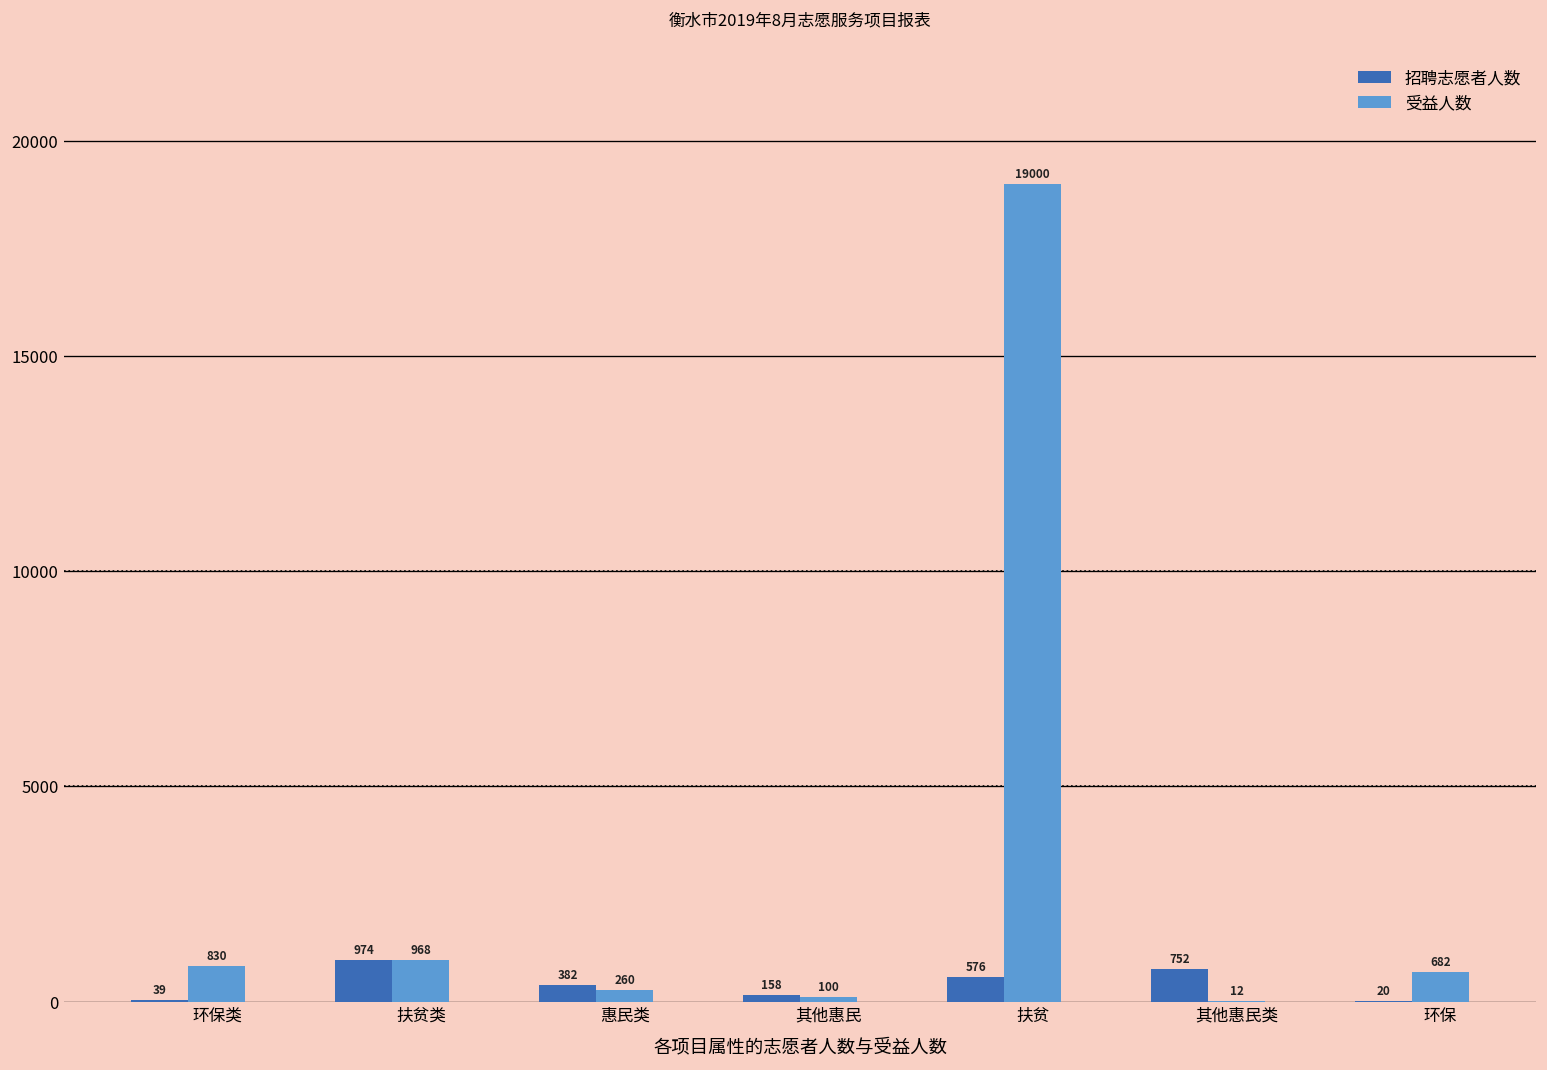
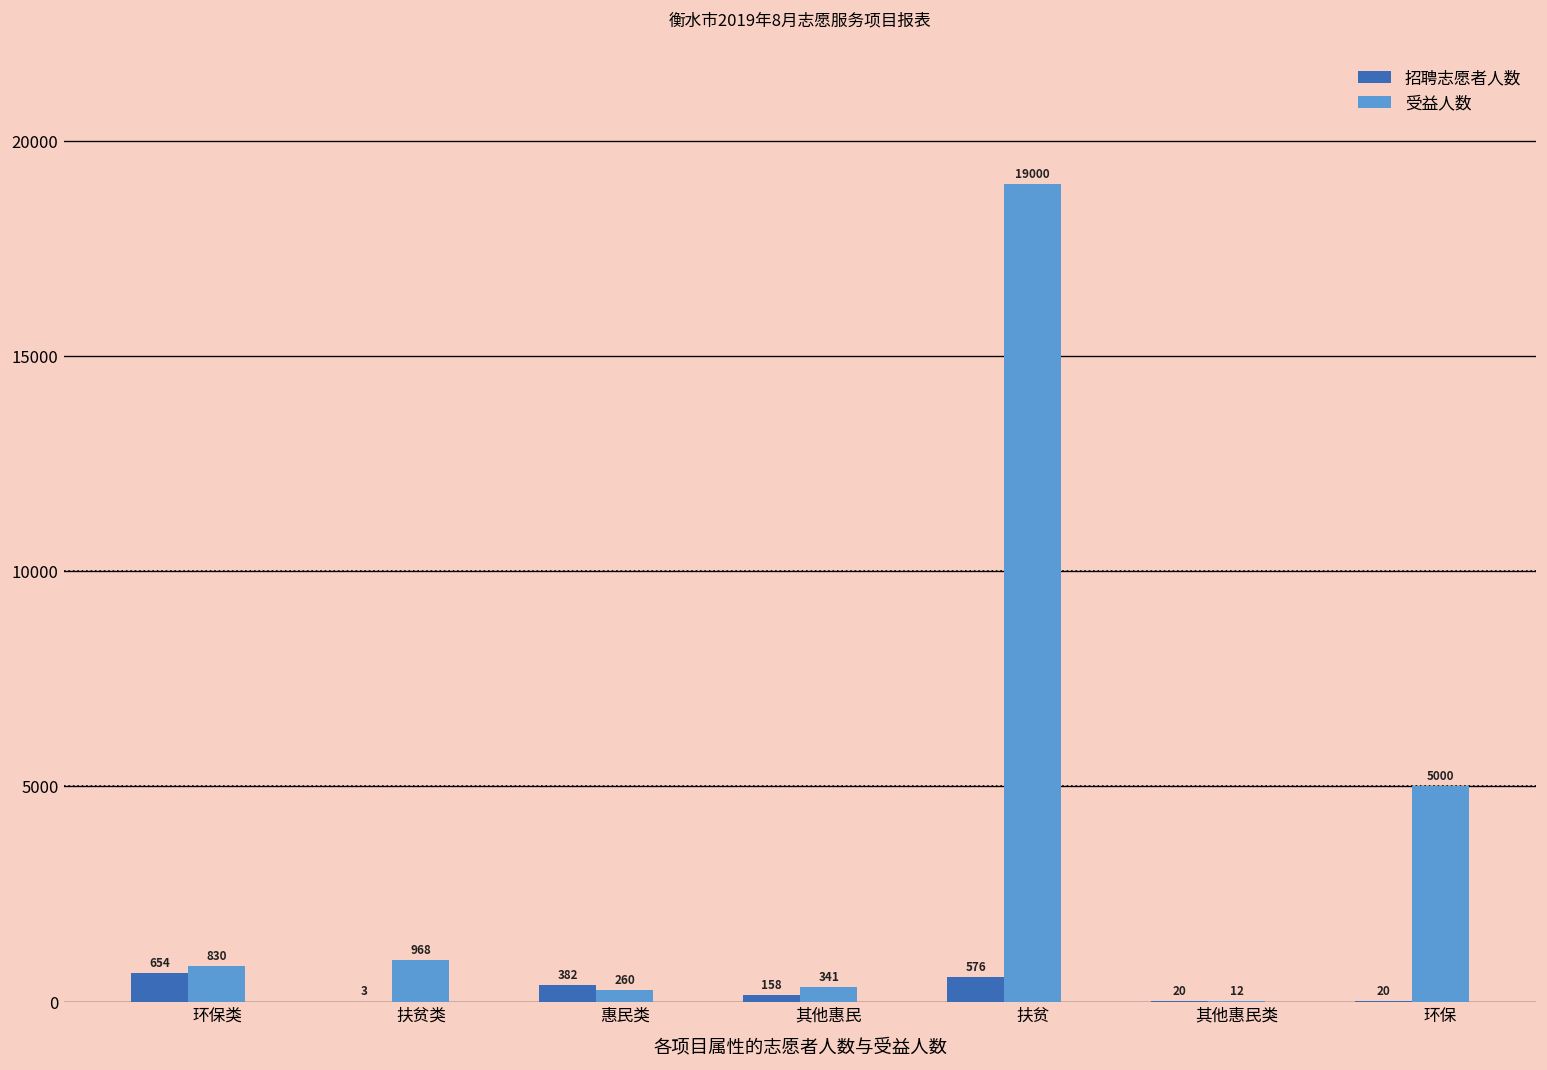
招聘志愿者人数, 环保类: 39 -> 654
招聘志愿者人数, 扶贫类: 974 -> 3
受益人数, 其他惠民: 100 -> 341
招聘志愿者人数, 其他惠民类: 752 -> 20
受益人数, 环保: 682 -> 5000
